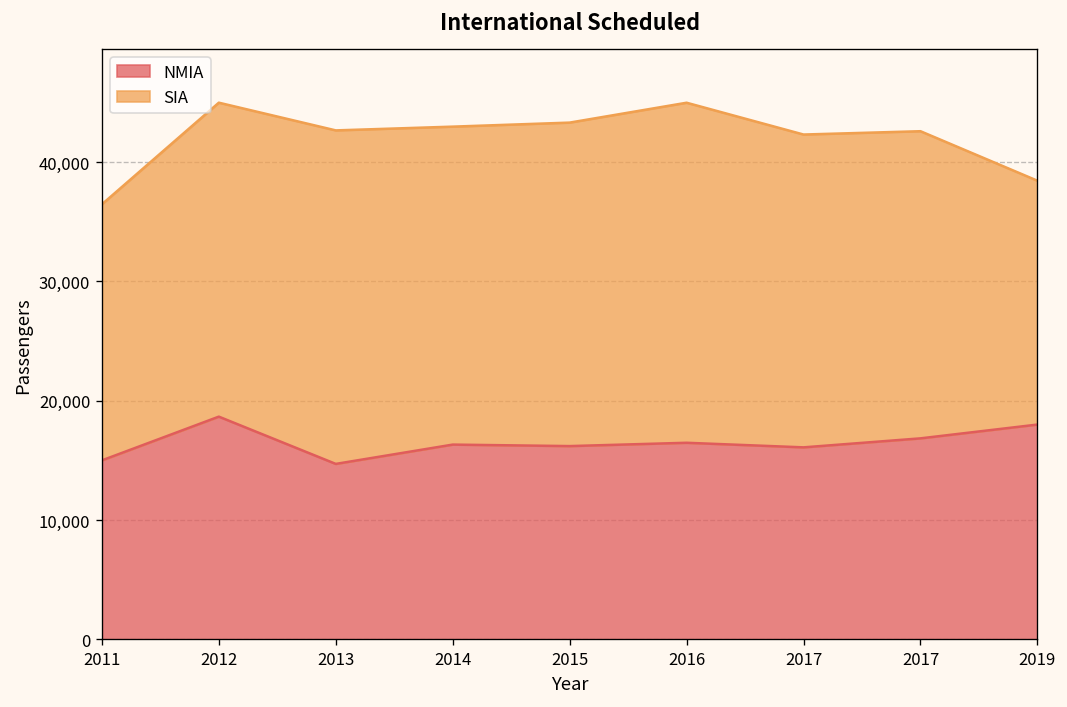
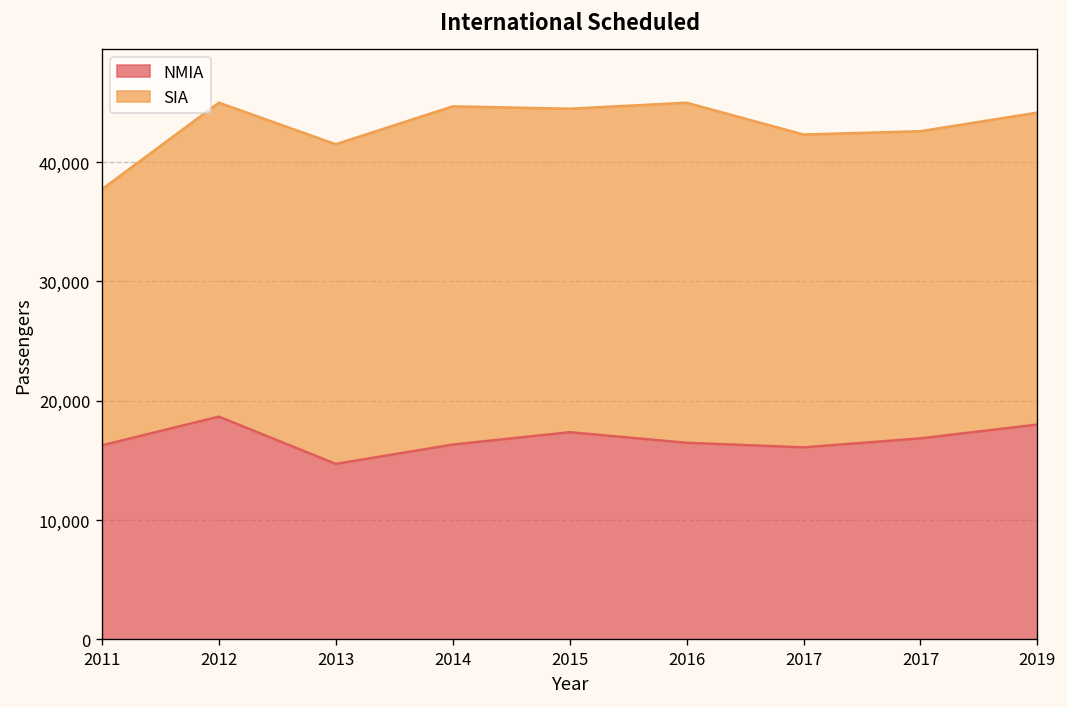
NMIA, 2011: 15,000 -> 16,000
SIA, 2013: 28,000 -> 27,000
SIA, 2014: 27,000 -> 28,000
NMIA, 2015: 16,000 -> 17,000
SIA, 2019: 20,000 -> 26,000
